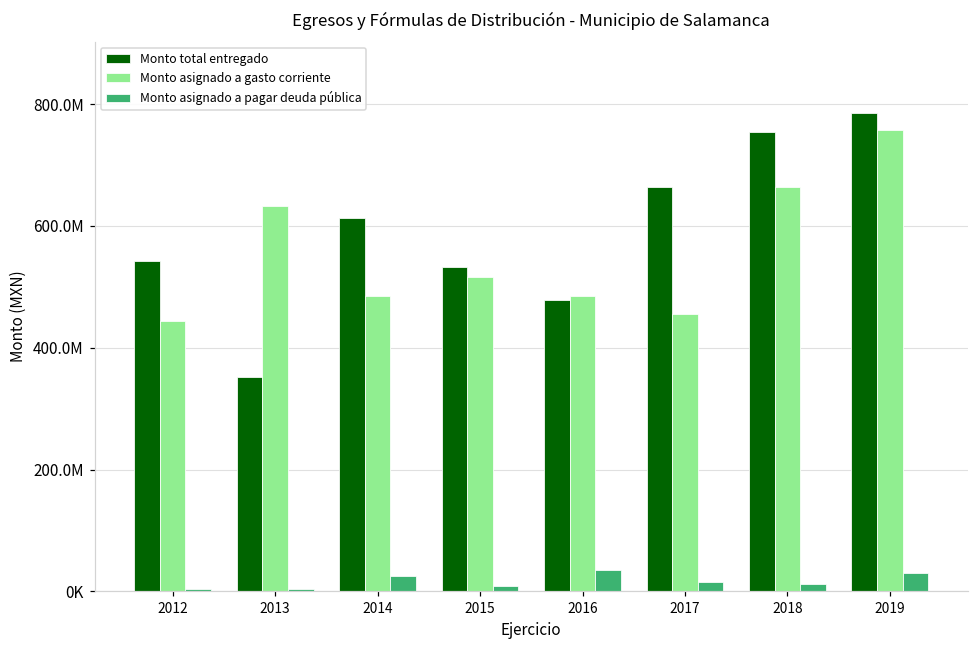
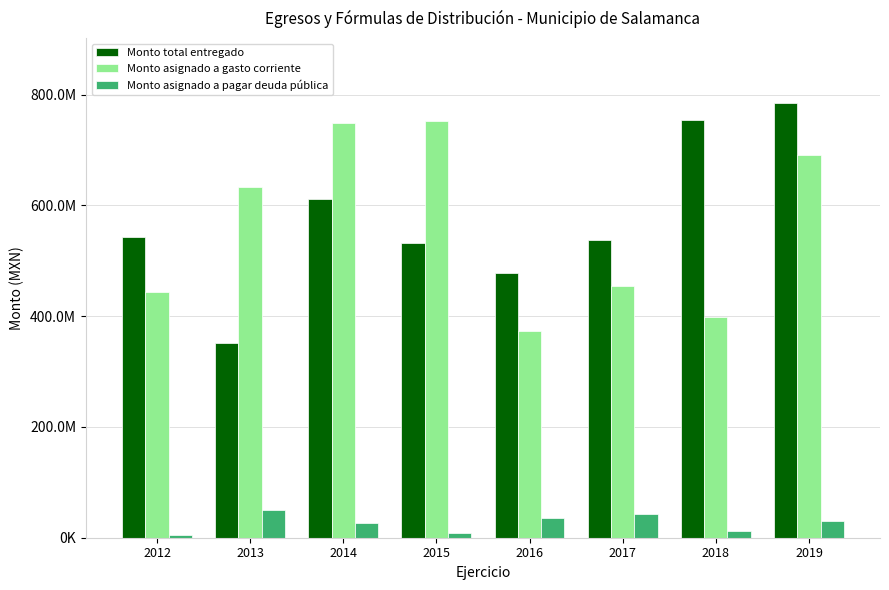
Monto asignado a pagar deuda pública, 2013: 0 -> 50000000
Monto asignado a gasto corriente, 2014: 490000000 -> 750000000
Monto asignado a gasto corriente, 2015: 520000000 -> 750000000
Monto asignado a gasto corriente, 2016: 480000000 -> 370000000
Monto total entregado, 2017: 660000000 -> 540000000
Monto asignado a pagar deuda pública, 2017: 20000000 -> 40000000
Monto asignado a gasto corriente, 2018: 660000000 -> 400000000
Monto asignado a gasto corriente, 2019: 760000000 -> 690000000
